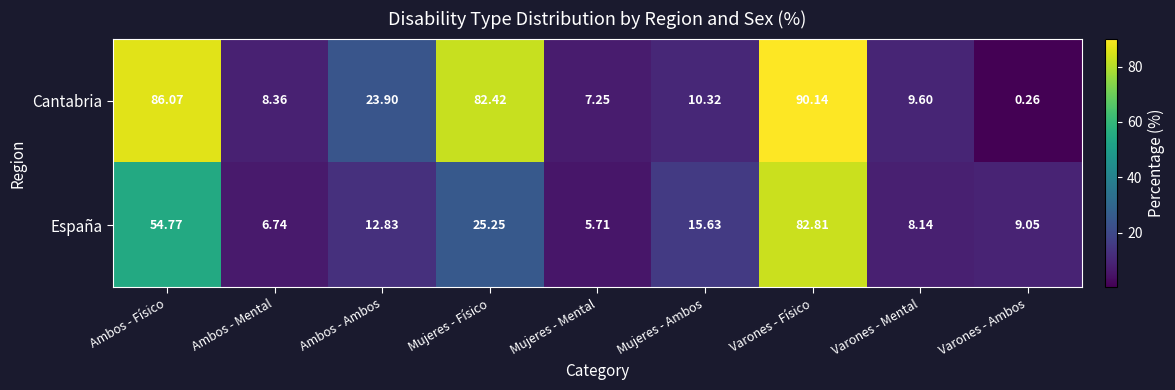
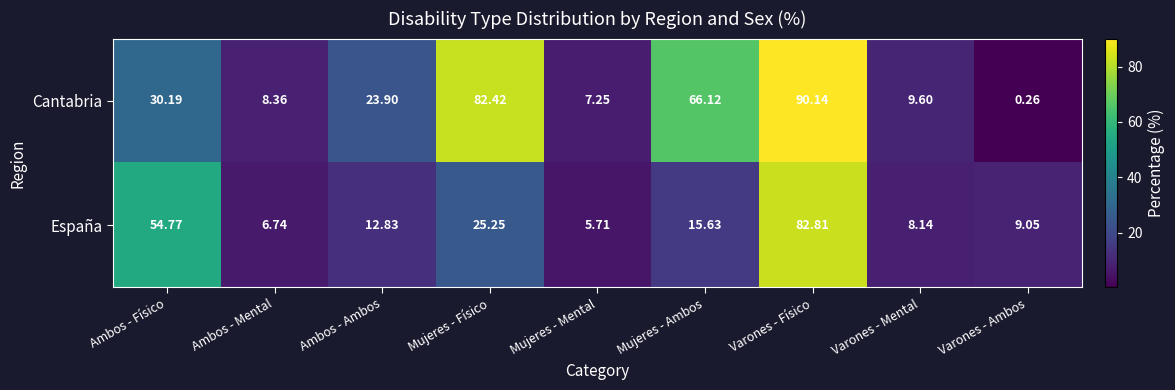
Cantabria, Ambos - Físico: 86.07 -> 30.19
Cantabria, Mujeres - Ambos: 10.32 -> 66.12
